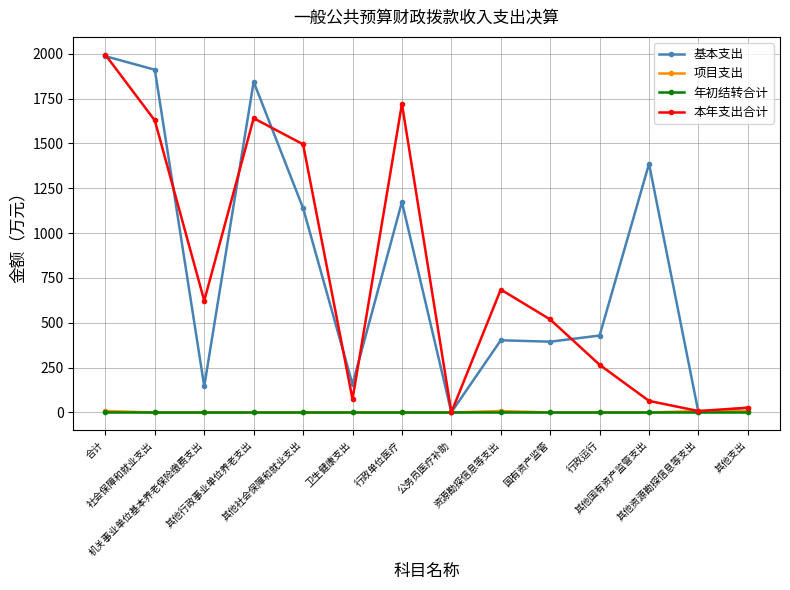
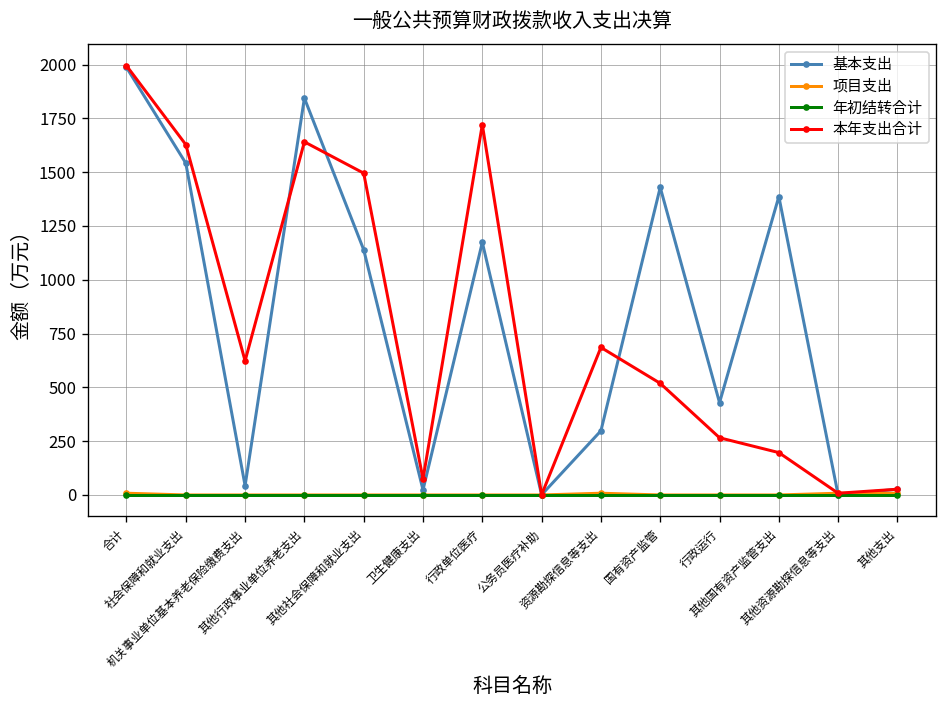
基本支出, 社会保障和就业支出: 1910 -> 1540
基本支出, 机关事业单位基本养老保险缴费支出: 150 -> 40
基本支出, 卫生健康支出: 160 -> 20
基本支出, 资源勘探信息等支出: 400 -> 300
基本支出, 国有资产监管: 390 -> 1430
本年支出合计, 其他国有资产监管支出: 60 -> 200
